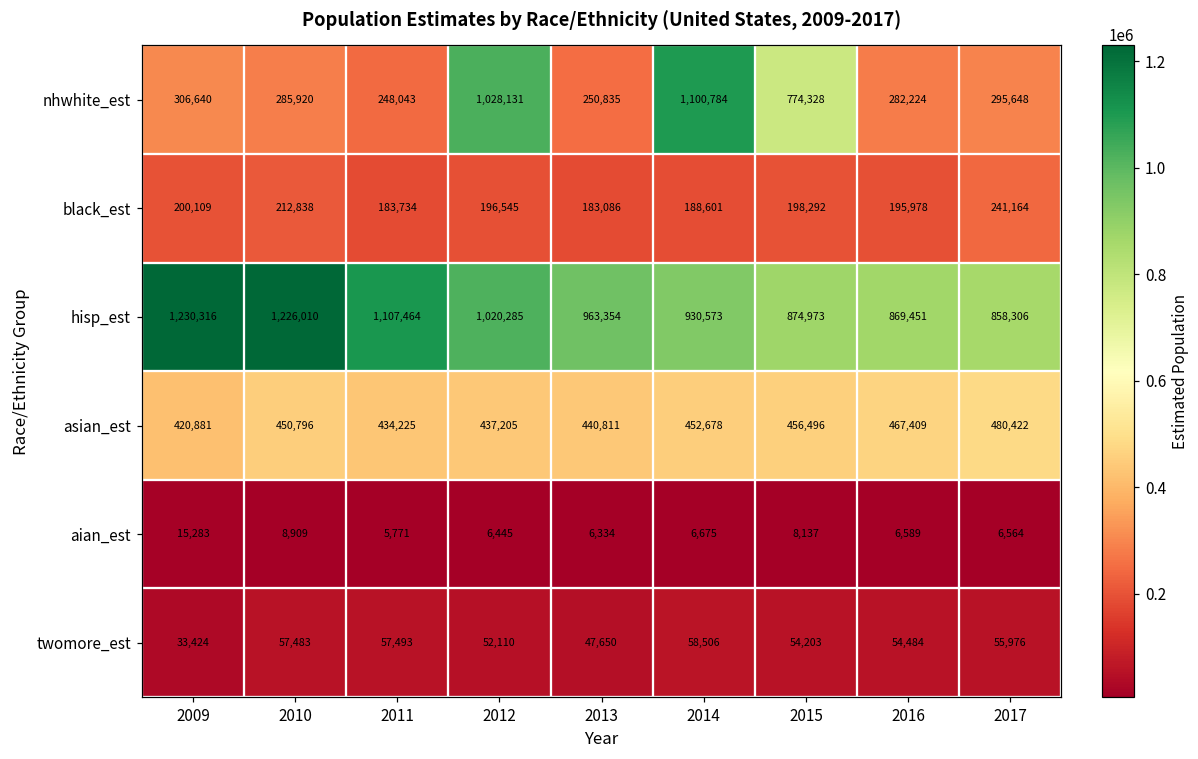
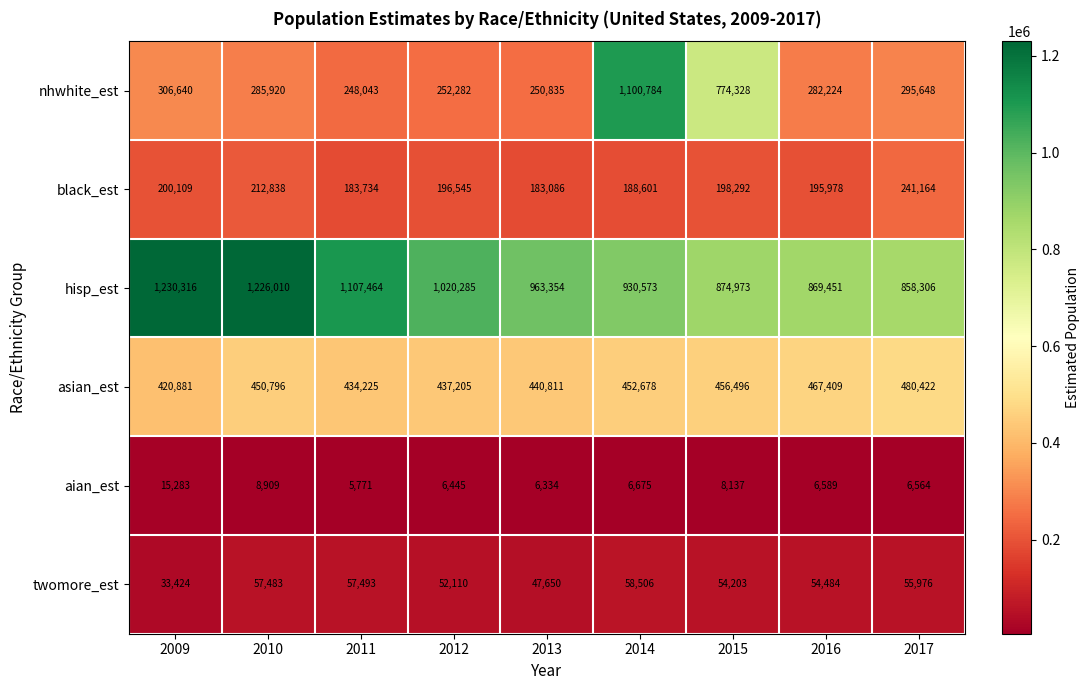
nhwhite_est, 2012: 1,028,131 -> 252,282
